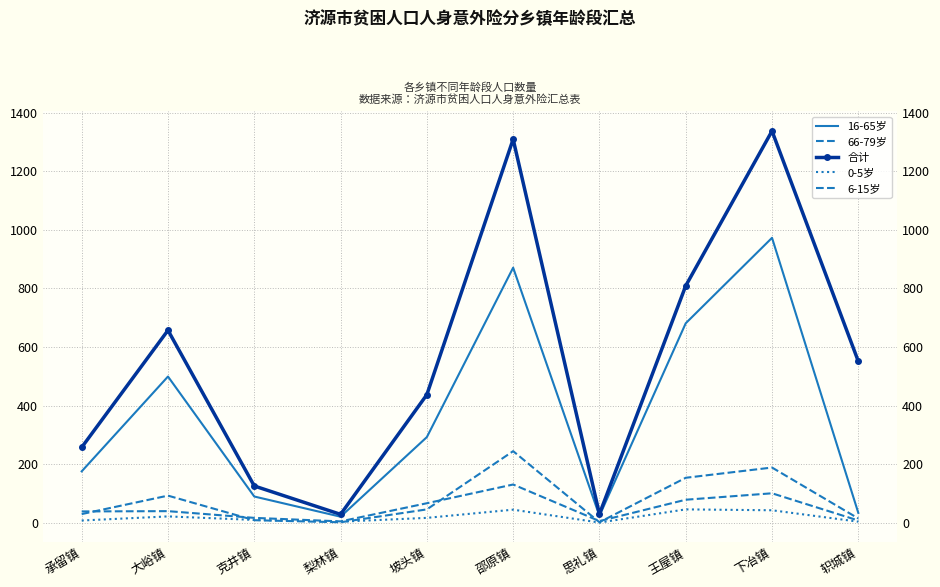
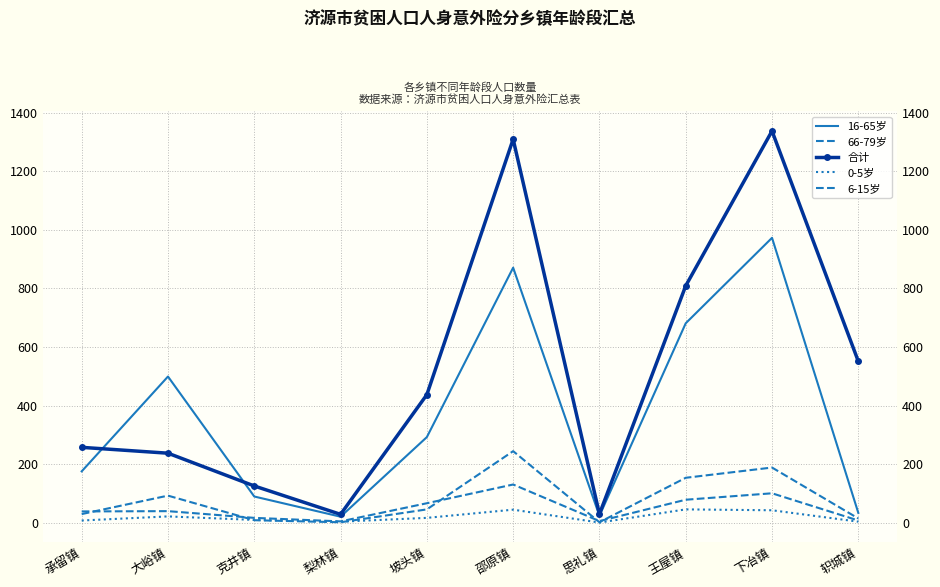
合计, 大峪镇: 660 -> 240
